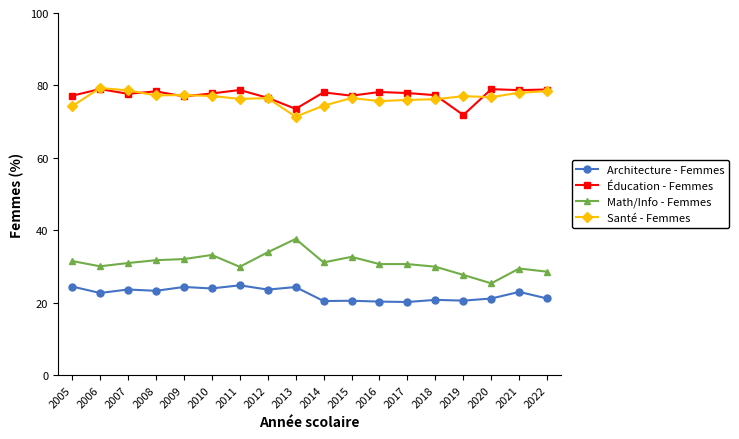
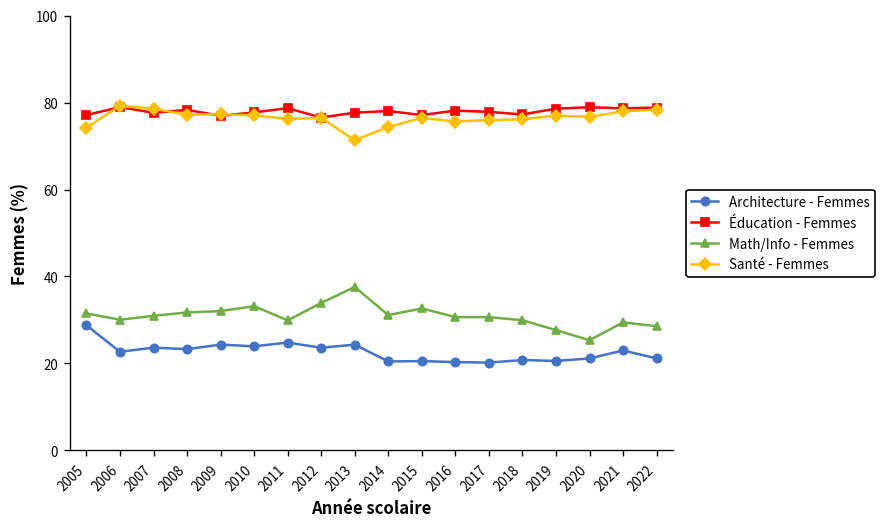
Architecture - Femmes, 2005: 24 -> 29
Éducation - Femmes, 2013: 74 -> 78
Éducation - Femmes, 2019: 72 -> 79
